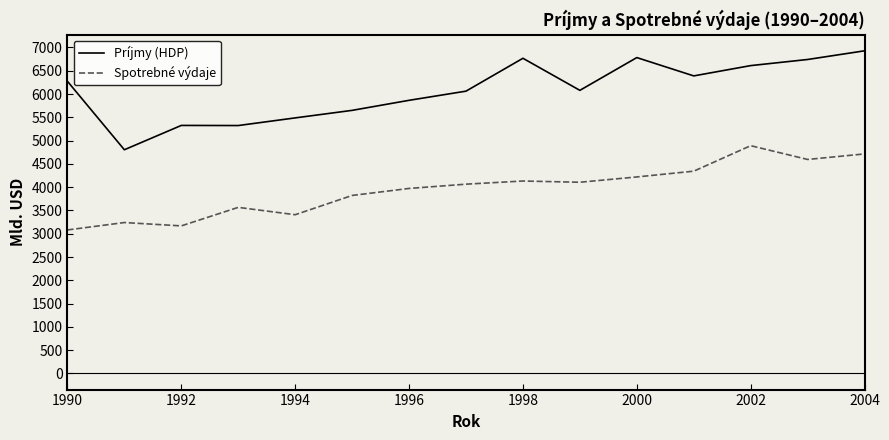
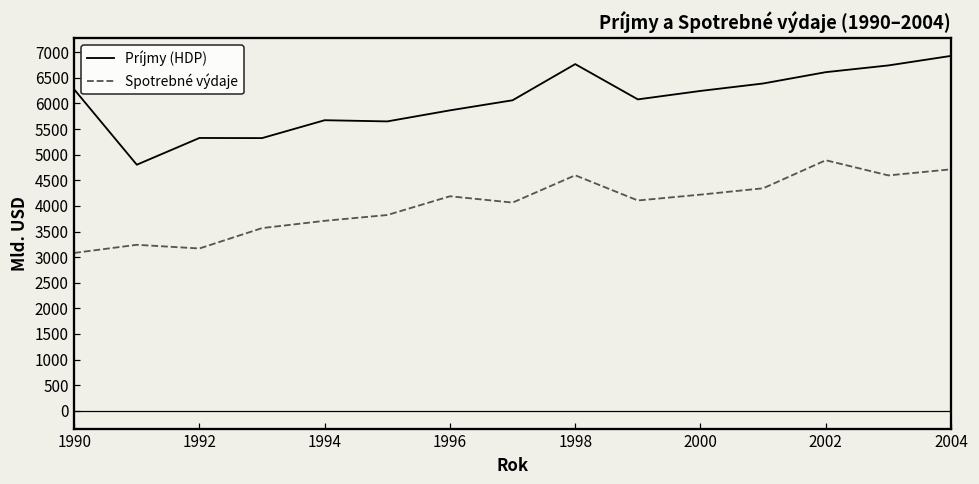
Príjmy (HDP), 1994: 5500 -> 5700
Spotrebné výdaje, 1994: 3400 -> 3700
Spotrebné výdaje, 1996: 4000 -> 4200
Spotrebné výdaje, 1998: 4100 -> 4600
Príjmy (HDP), 2000: 6800 -> 6200
